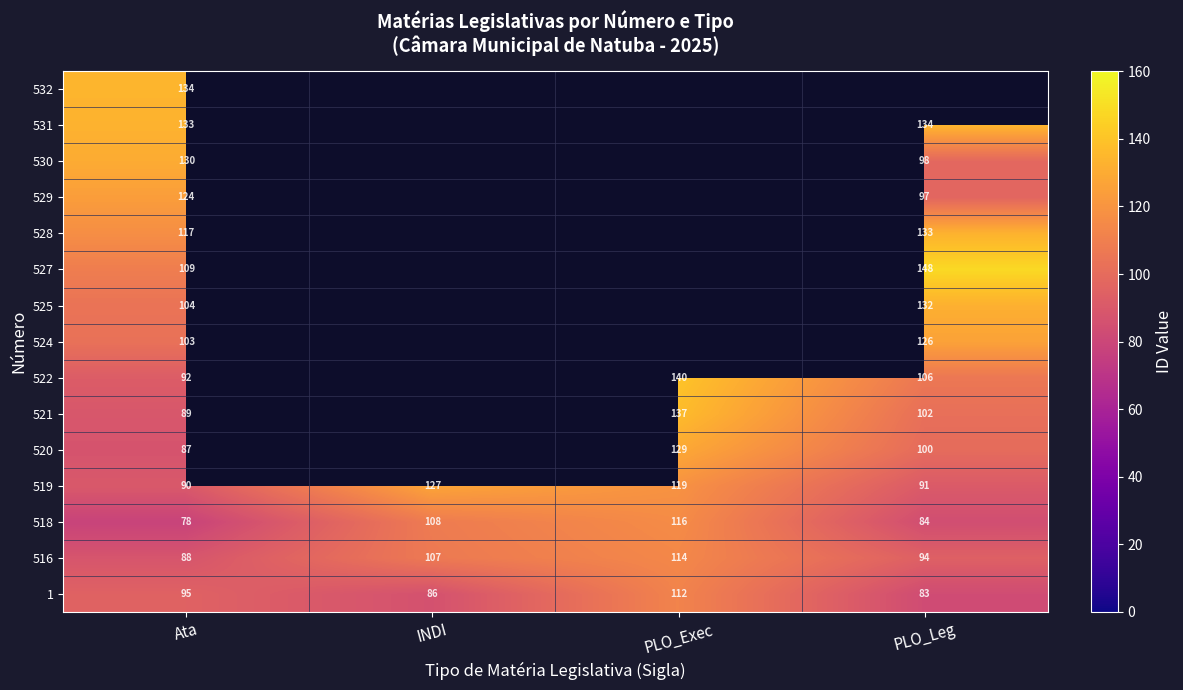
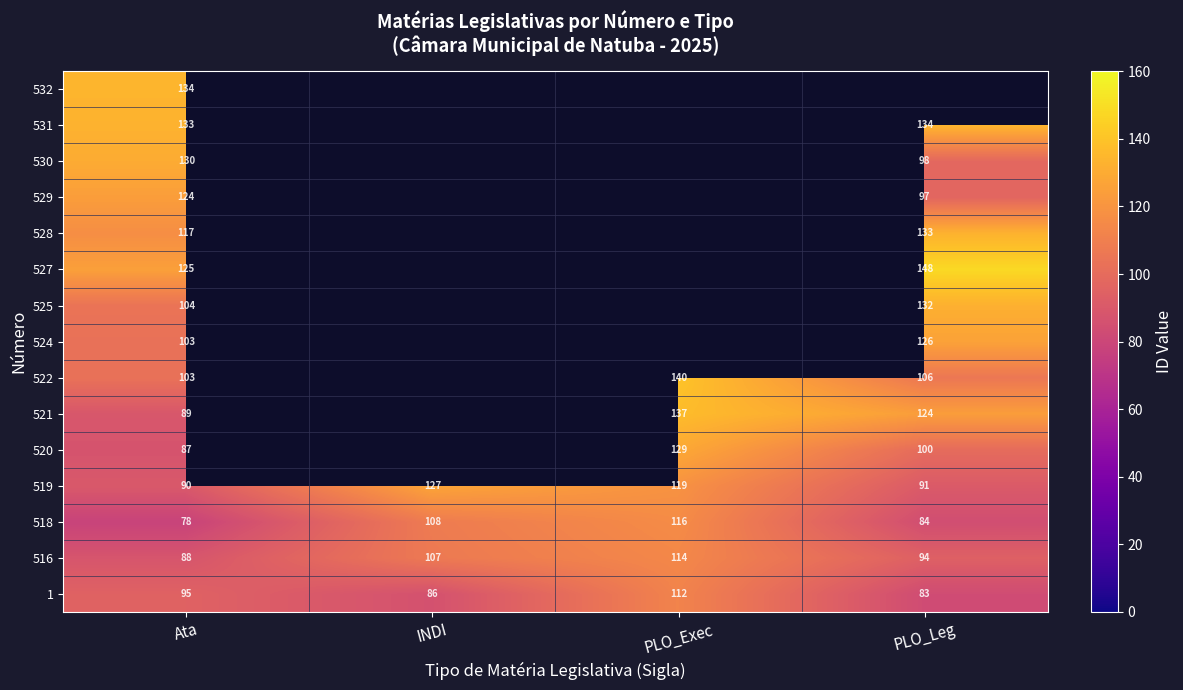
527, Ata: 109 -> 125
522, Ata: 92 -> 103
521, PLO_Leg: 102 -> 124
